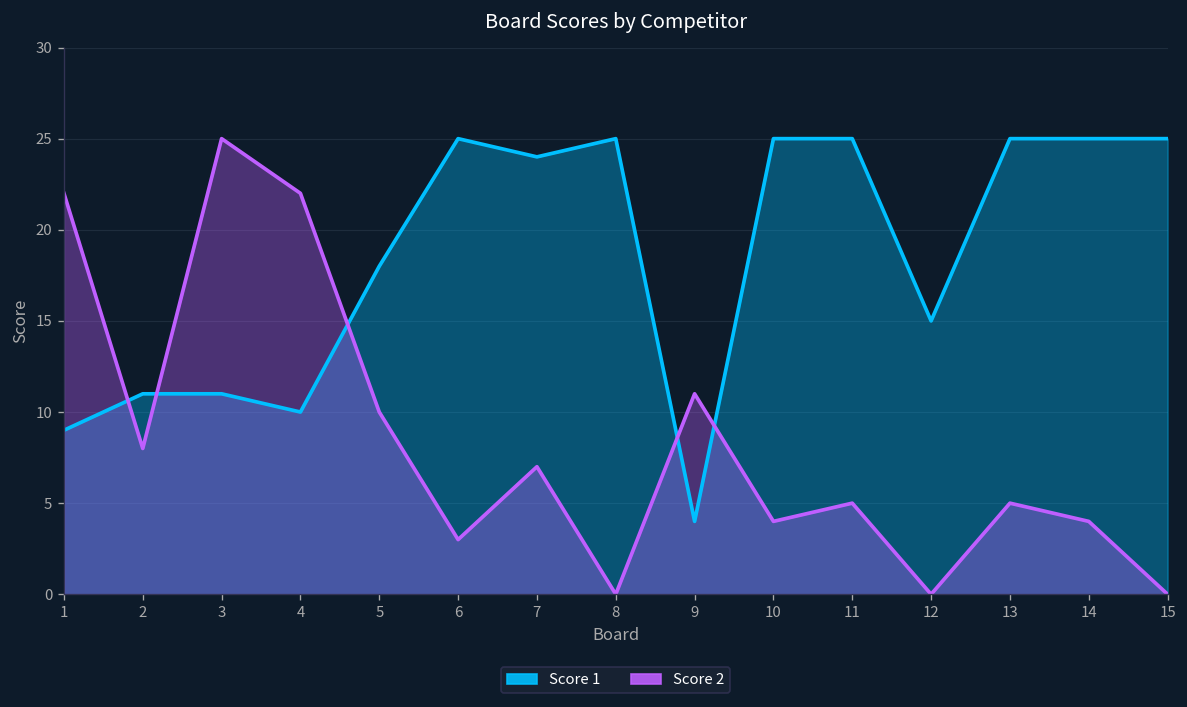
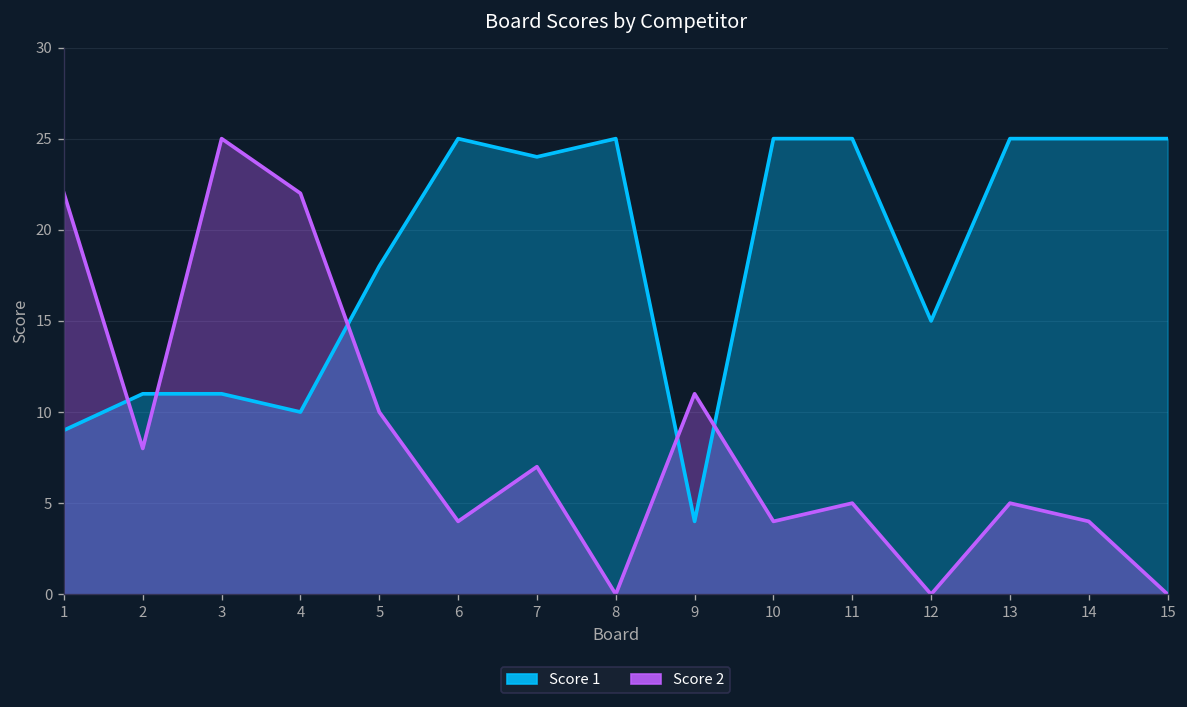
Score 2, 6: 3 -> 4
